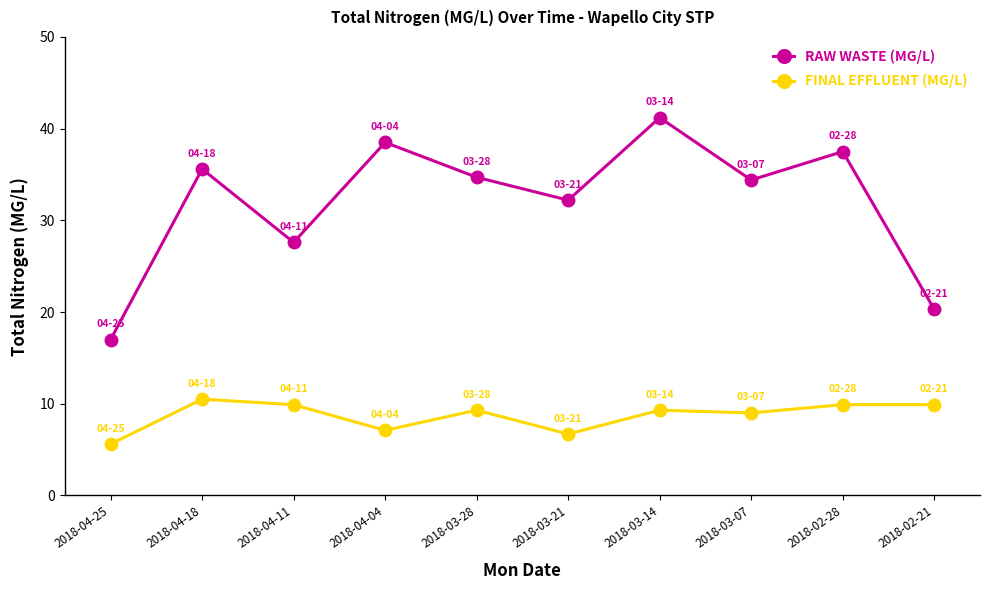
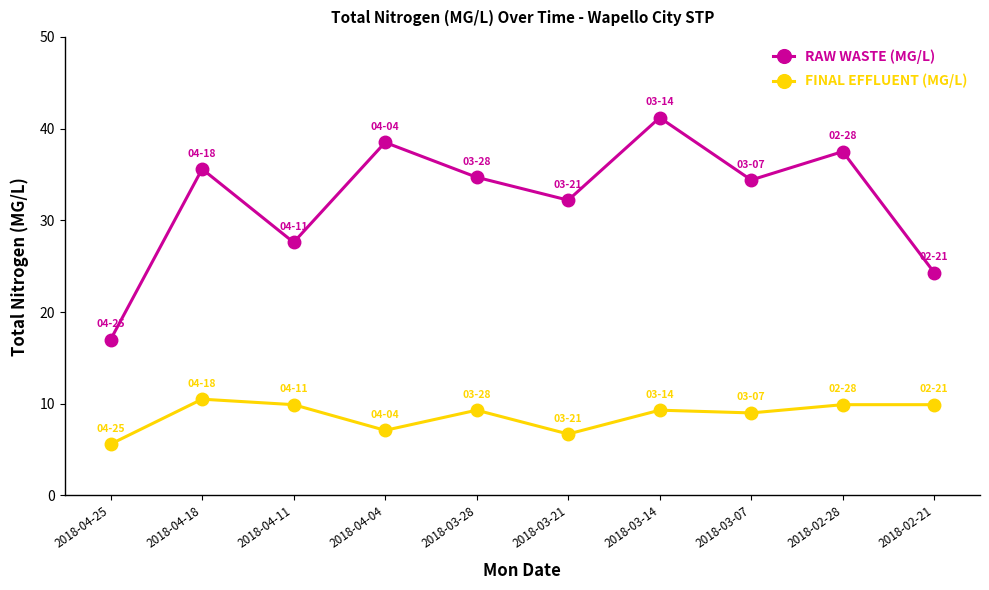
RAW WASTE (MG/L), 2018-02-21: 20 -> 24
